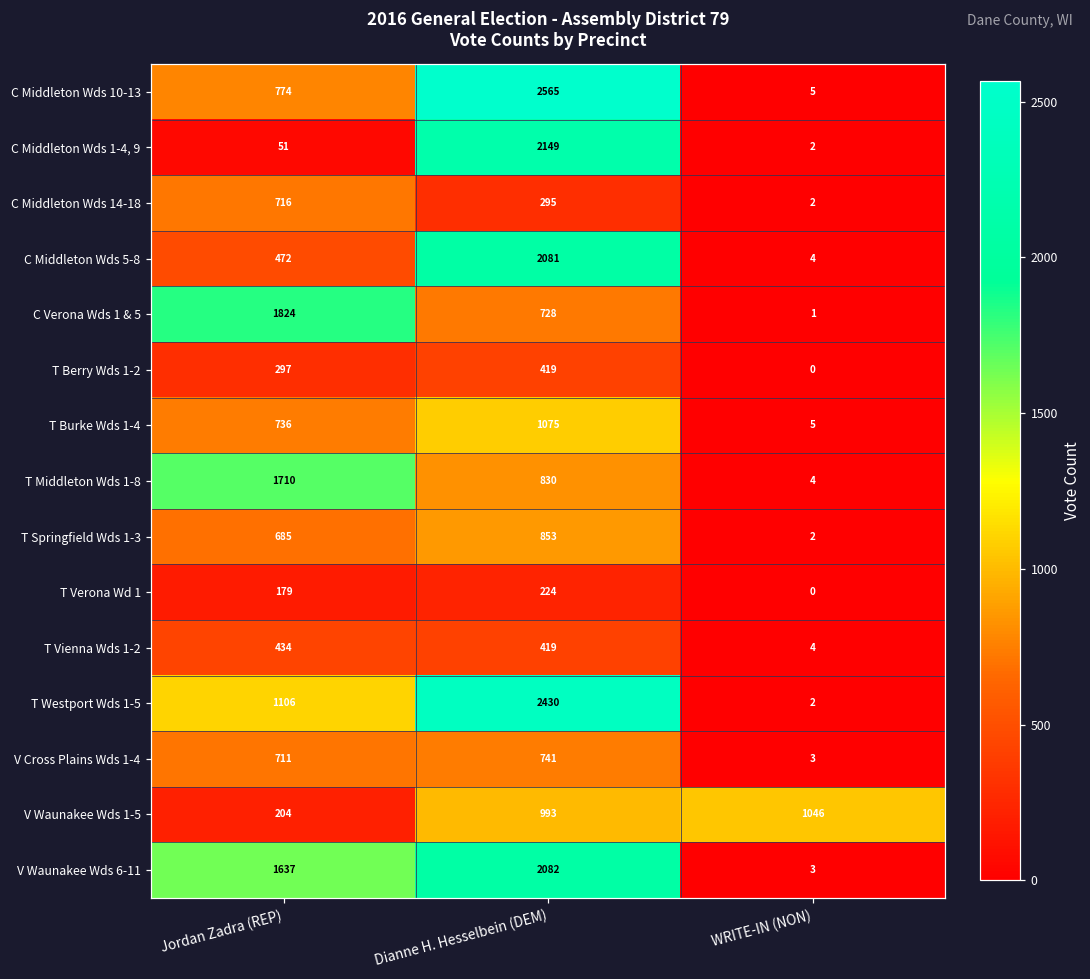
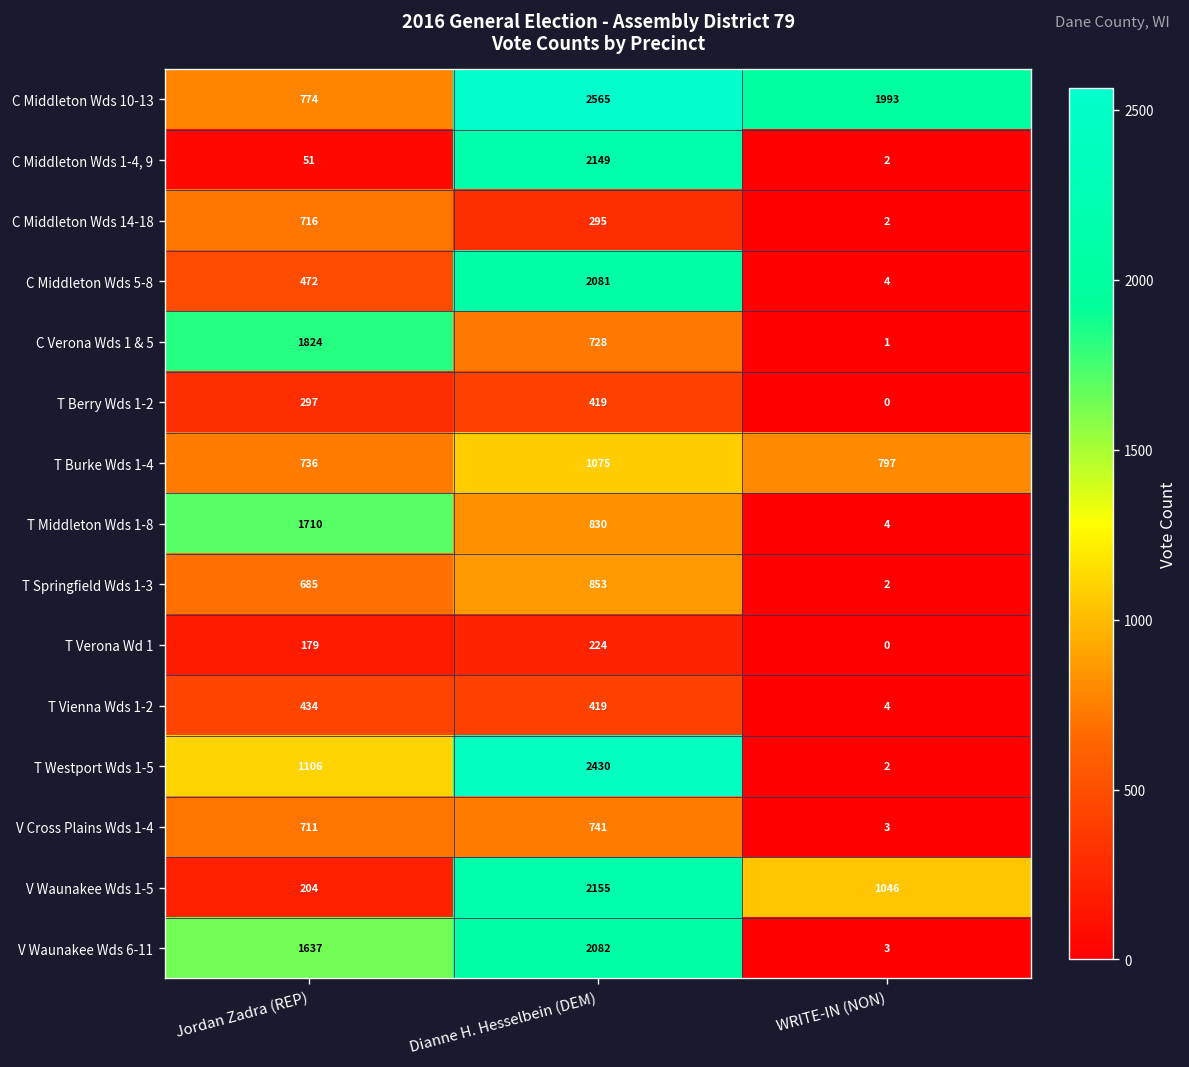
C Middleton Wds 10-13, WRITE-IN (NON): 5 -> 1993
T Burke Wds 1-4, WRITE-IN (NON): 5 -> 797
V Waunakee Wds 1-5, Dianne H. Hesselbein (DEM): 993 -> 2155
